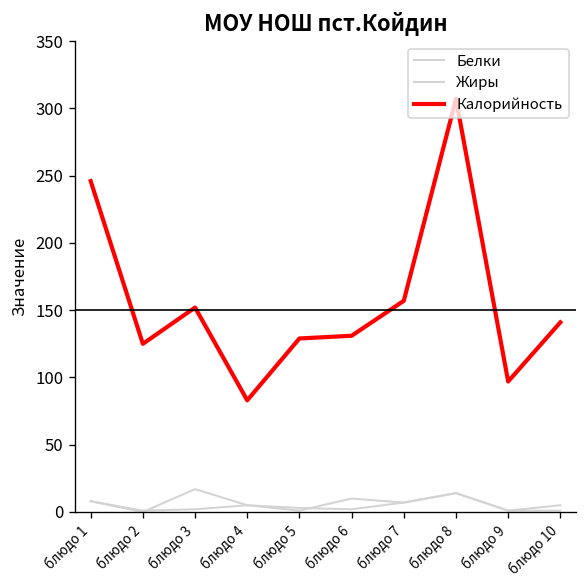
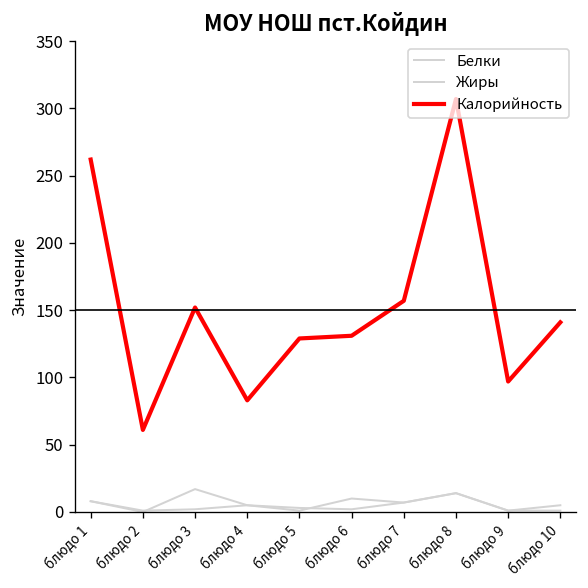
Калорийность, блюдо 1: 246 -> 262
Калорийность, блюдо 2: 125 -> 61
